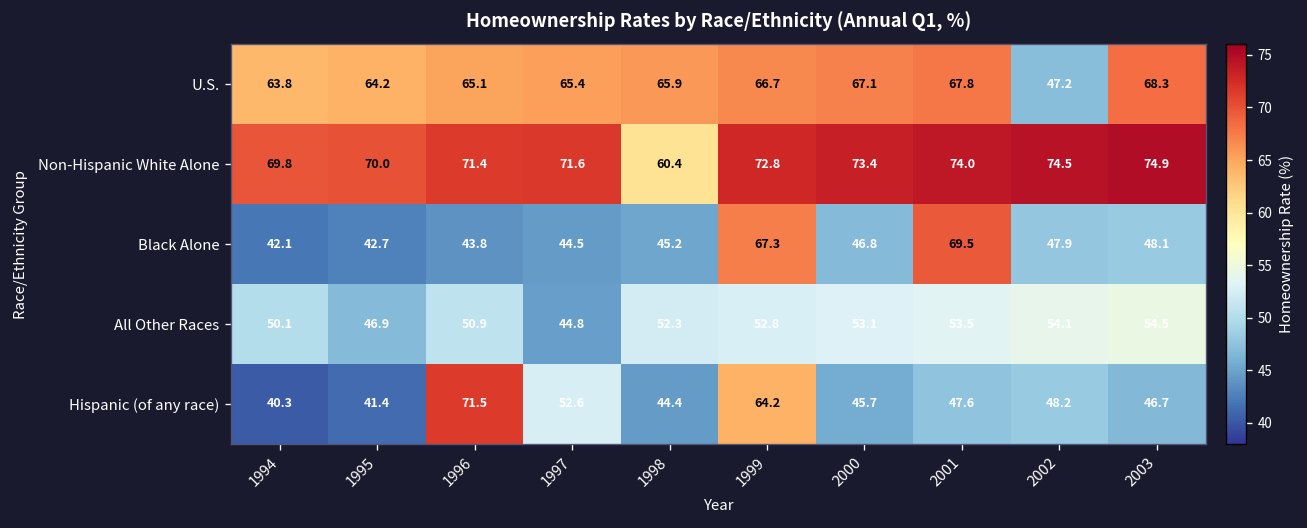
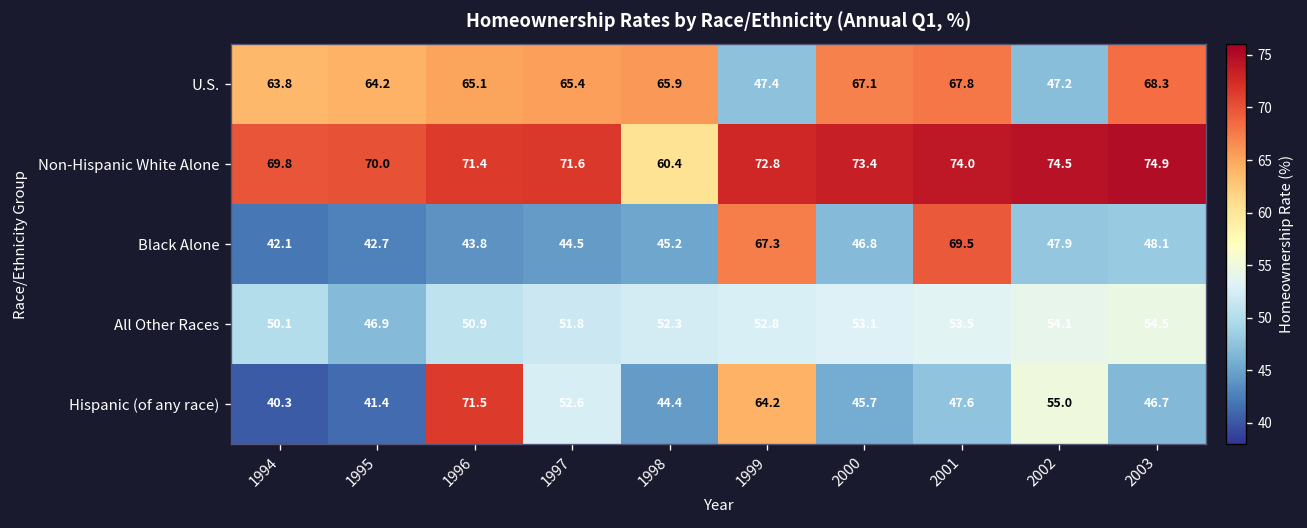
U.S., 1999: 66.7 -> 47.4
All Other Races, 1997: 44.8 -> 51.8
Hispanic (of any race), 2002: 48.2 -> 55.0
